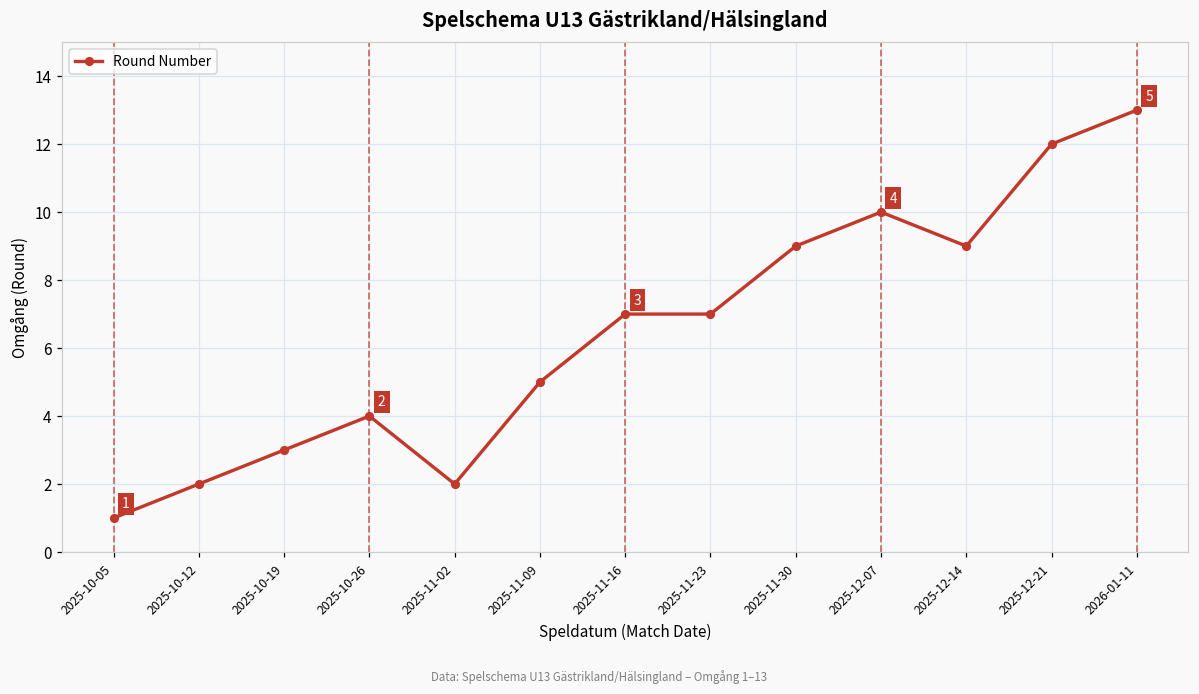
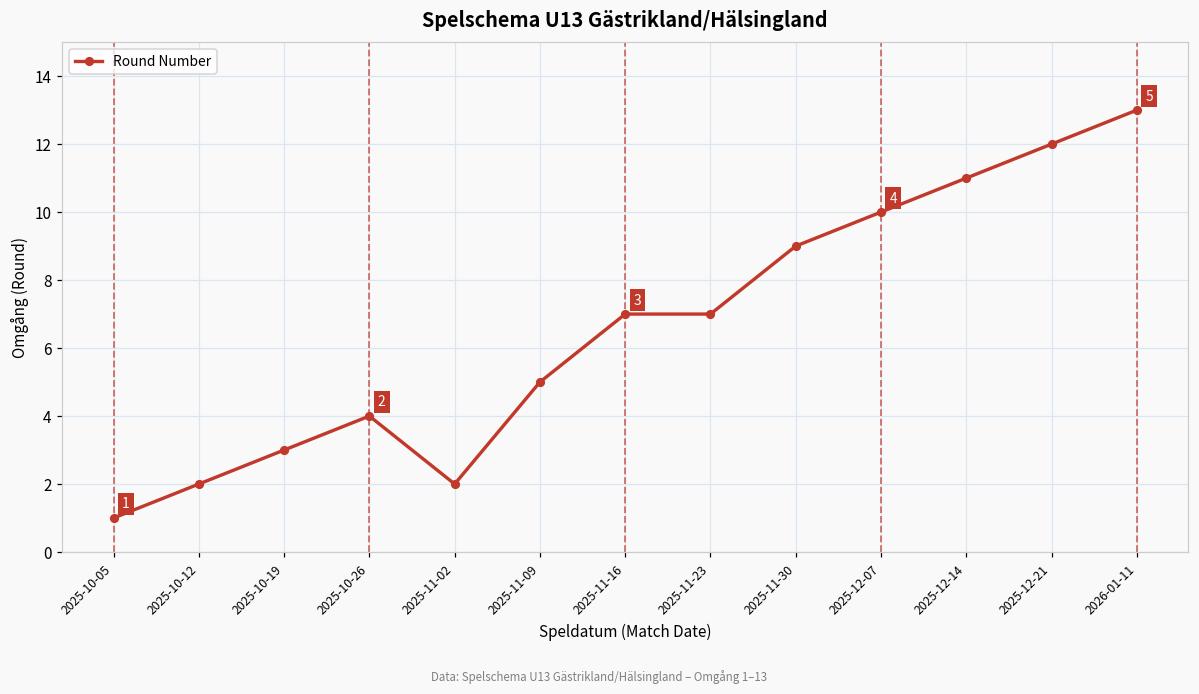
2025-12-14: 9 -> 11
